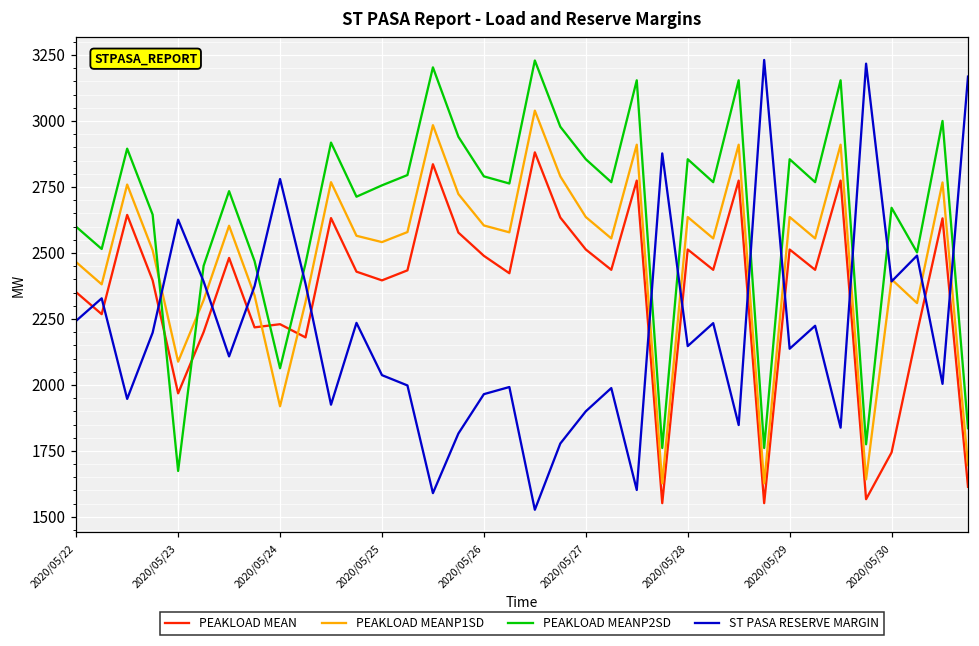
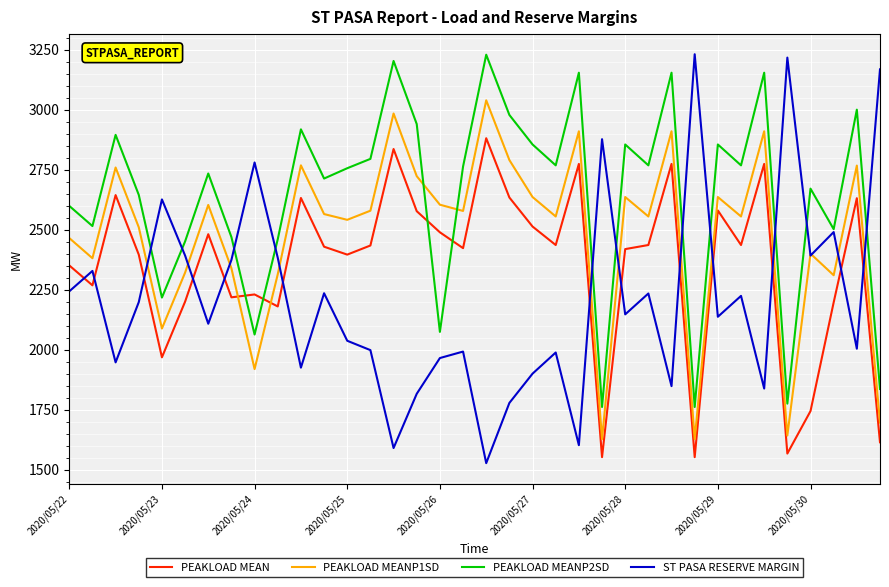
PEAKLOAD MEANP2SD, 2020/05/23: 1670 -> 2220
PEAKLOAD MEANP2SD, 2020/05/26: 2790 -> 2070
PEAKLOAD MEAN, 2020/05/28: 2510 -> 2420
PEAKLOAD MEAN, 2020/05/29: 2510 -> 2580
